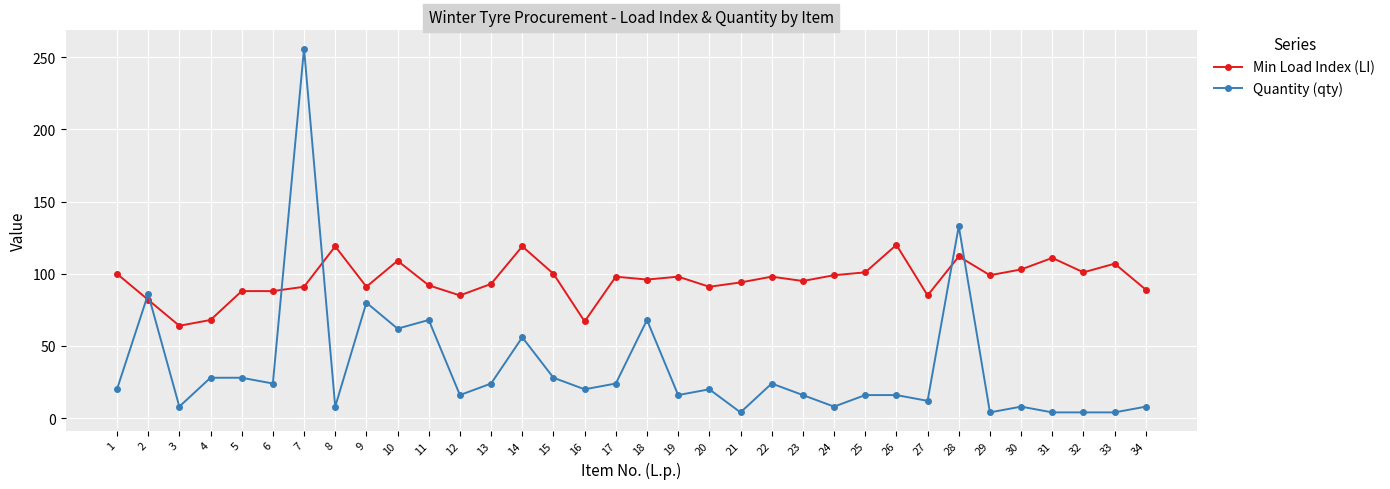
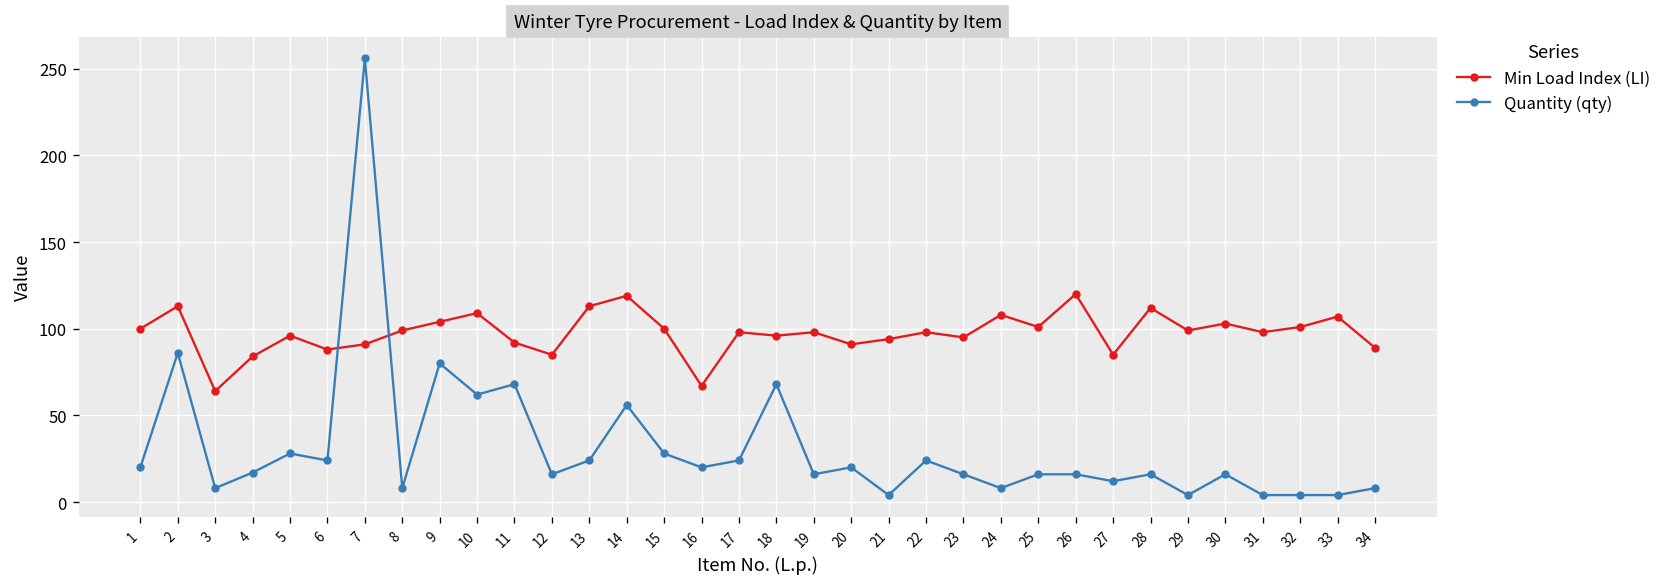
Min Load Index (LI), 2: 82 -> 113
Min Load Index (LI), 4: 68 -> 84
Quantity (qty), 4: 28 -> 17
Min Load Index (LI), 5: 88 -> 96
Min Load Index (LI), 8: 119 -> 99
Min Load Index (LI), 9: 91 -> 104
Min Load Index (LI), 13: 93 -> 113
Min Load Index (LI), 24: 99 -> 108
Quantity (qty), 28: 133 -> 16
Quantity (qty), 30: 8 -> 16
Min Load Index (LI), 31: 111 -> 98
